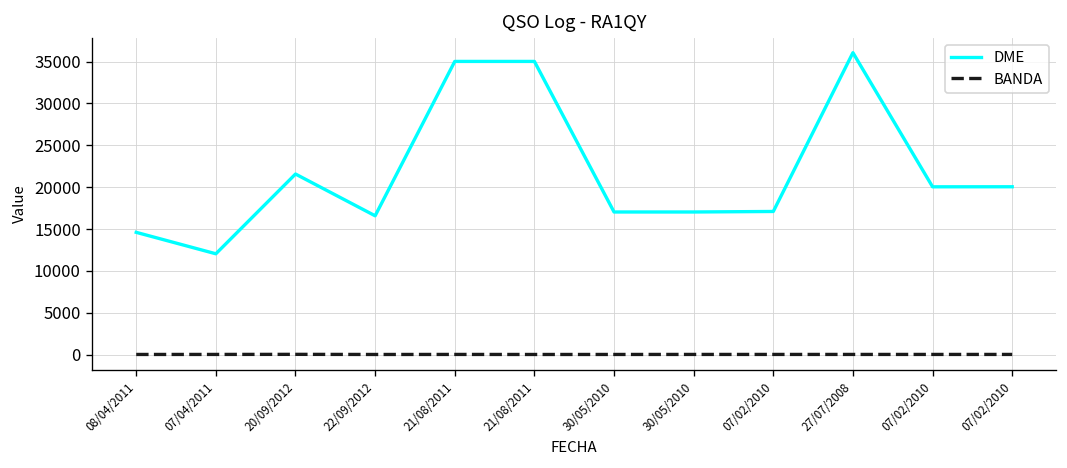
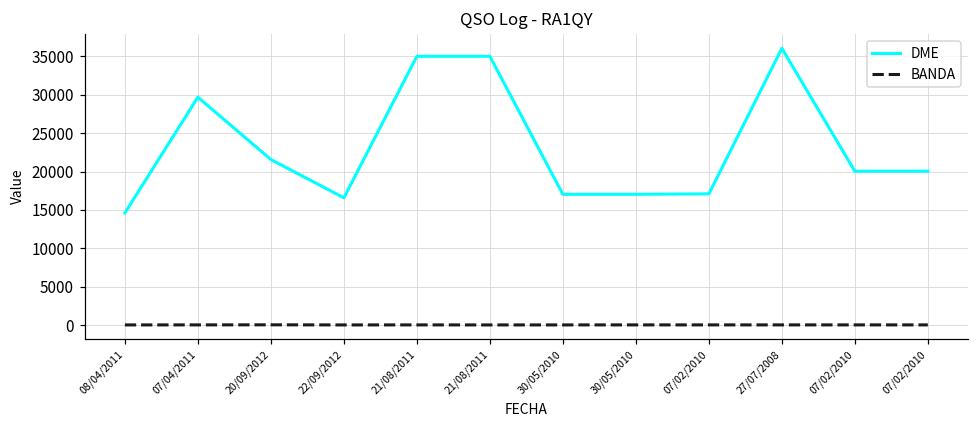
DME, 07/04/2011: 12000 -> 30000
